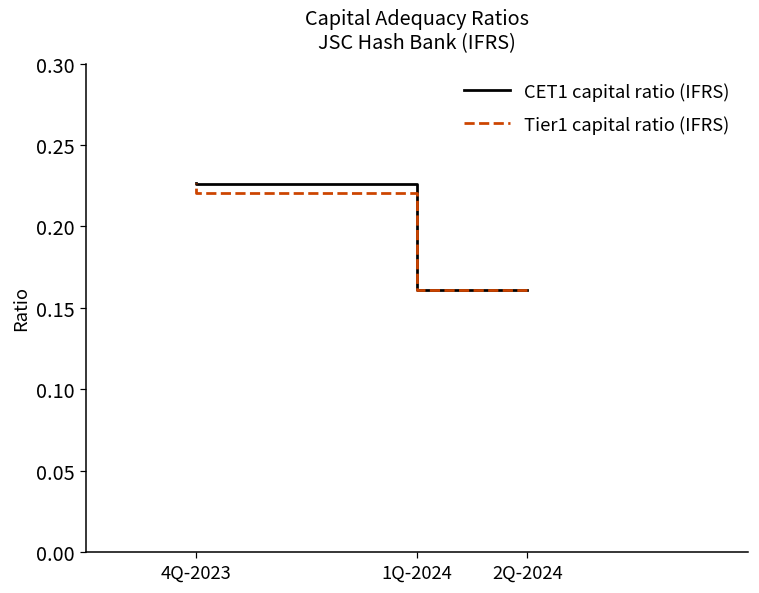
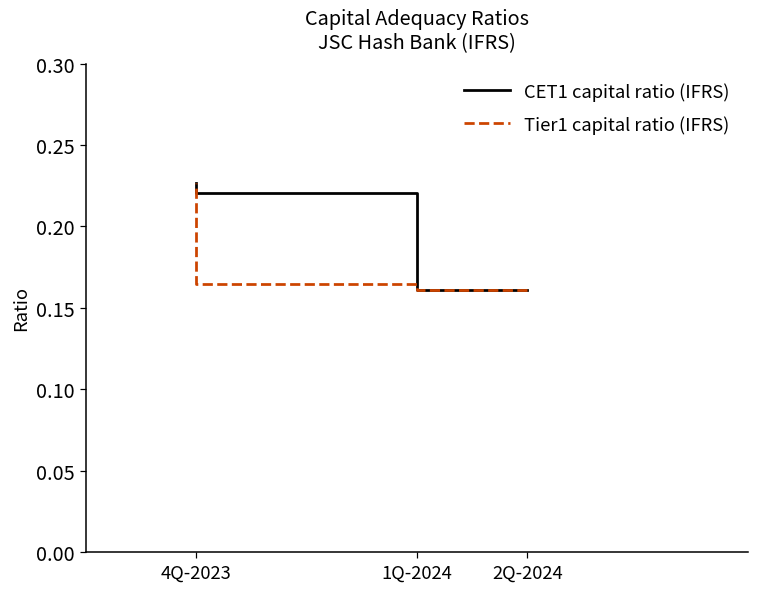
CET1 capital ratio (IFRS), 1Q-2024: 0.226 -> 0.221
Tier1 capital ratio (IFRS), 1Q-2024: 0.221 -> 0.165
